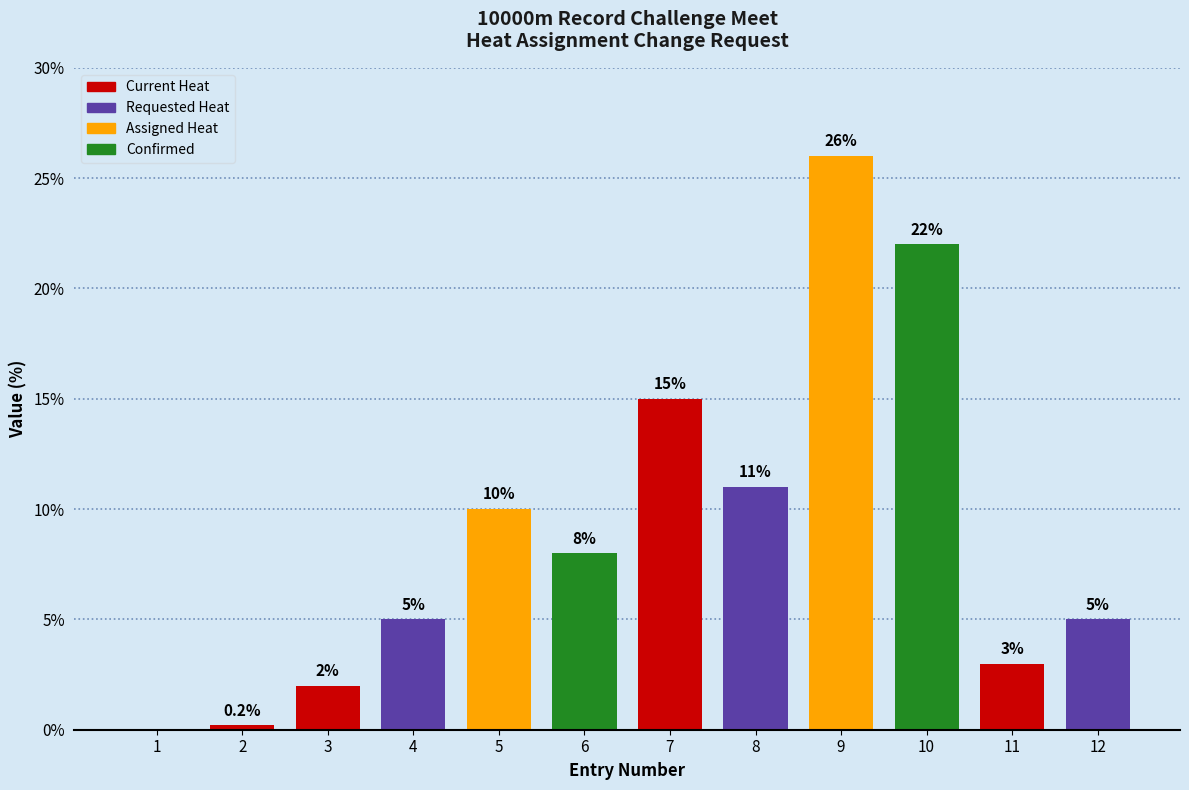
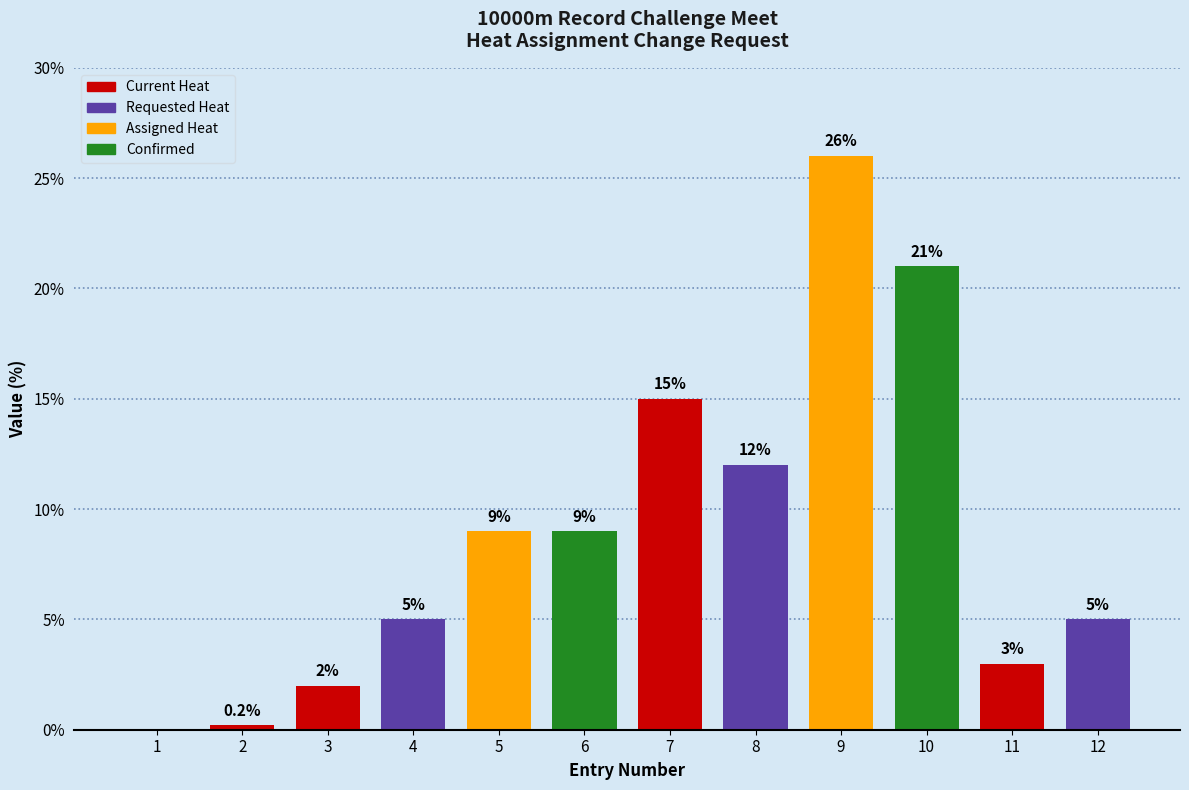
5: 10% -> 9%
6: 8% -> 9%
8: 11% -> 12%
10: 22% -> 21%
